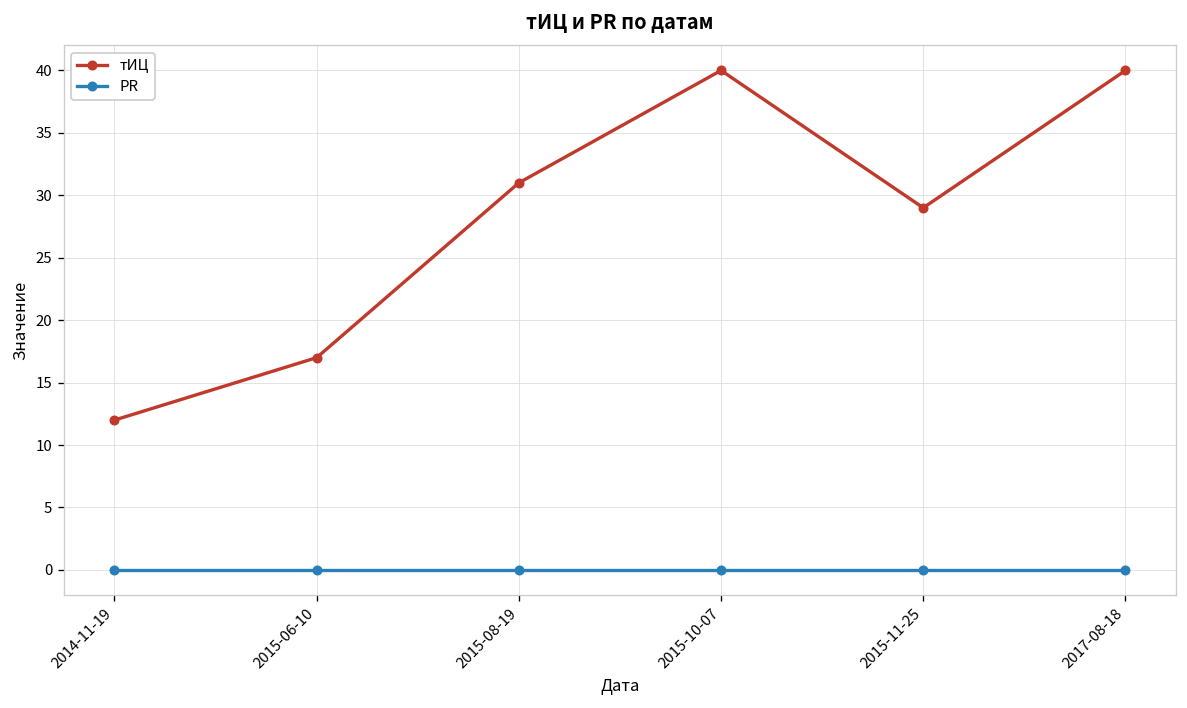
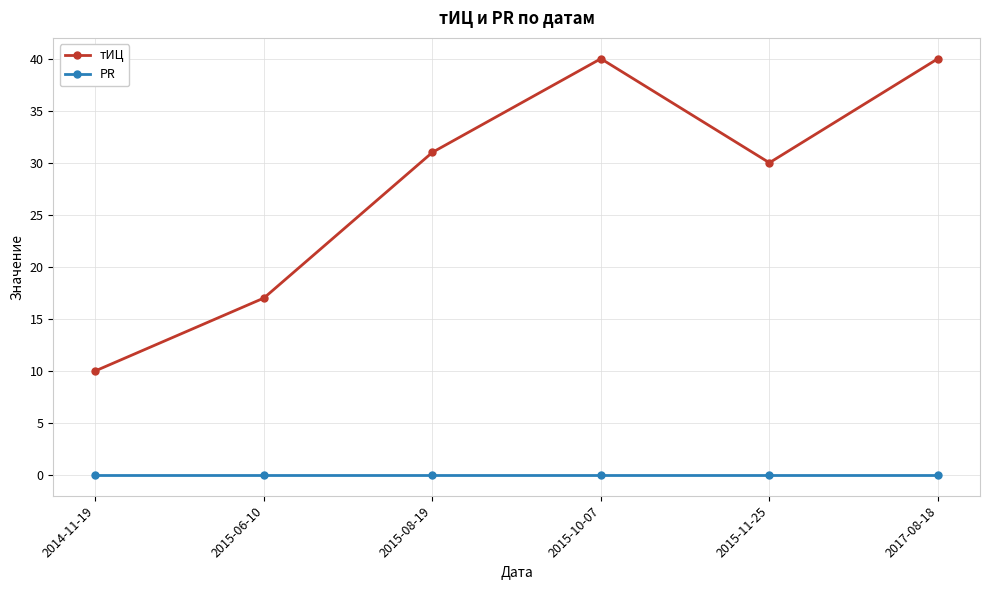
тИЦ, 2014-11-19: 12 -> 10
тИЦ, 2015-11-25: 29 -> 30
